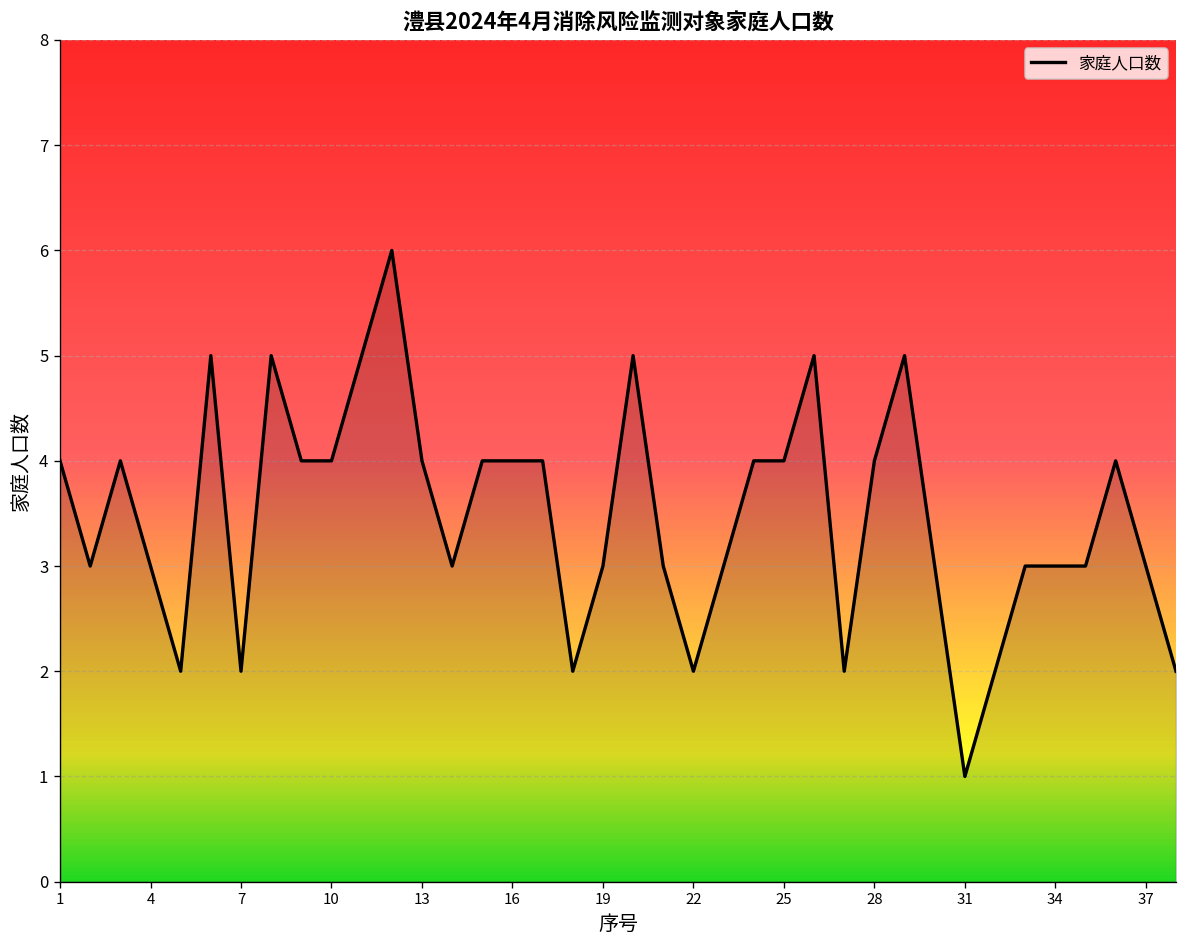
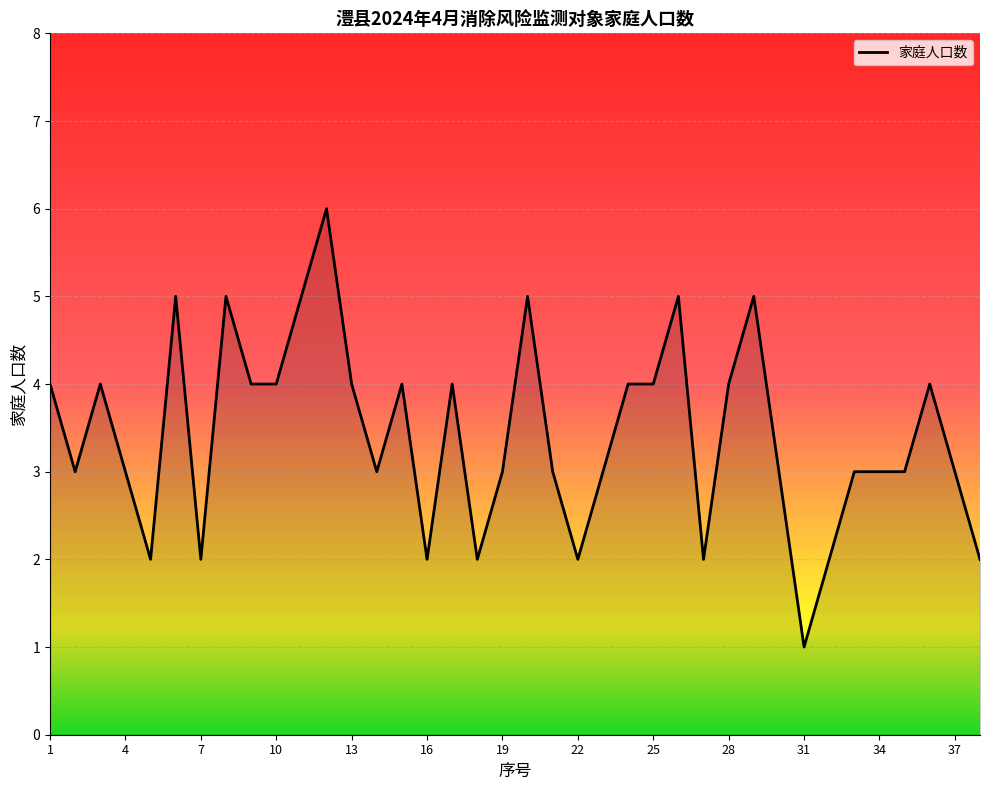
16: 4 -> 2
